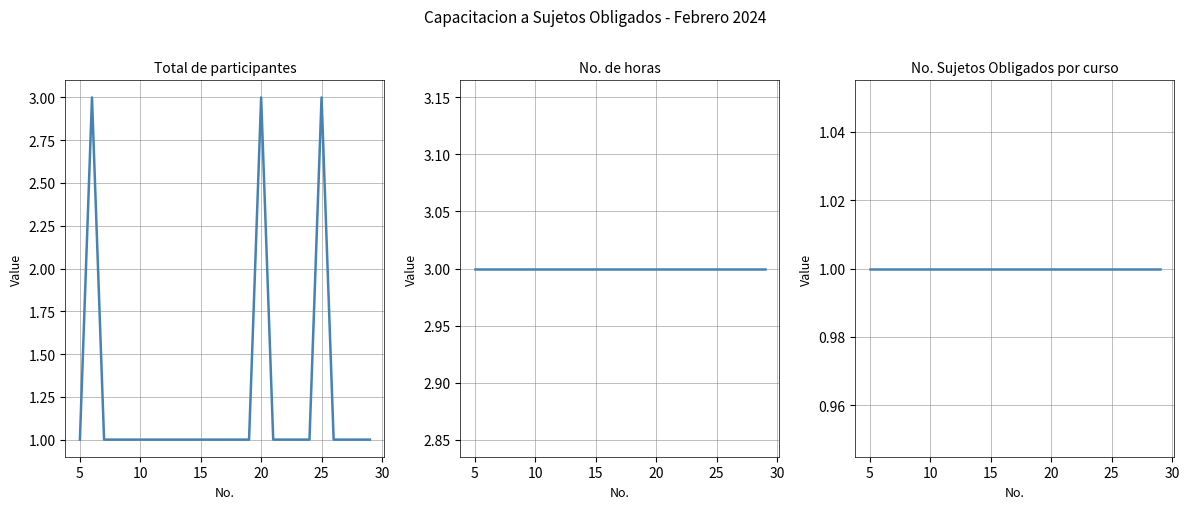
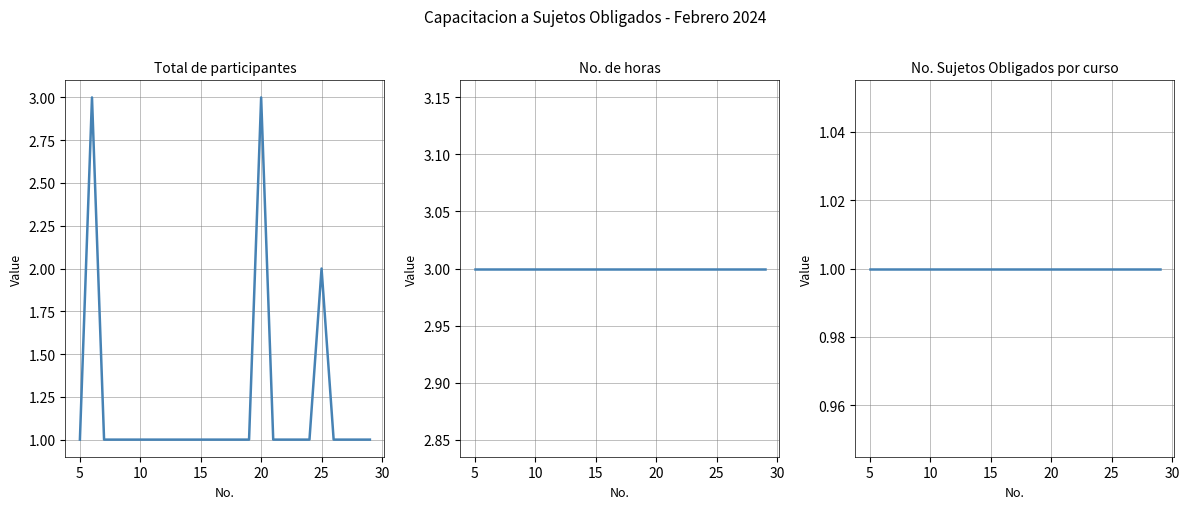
Total de participantes, 25: 3 -> 2
